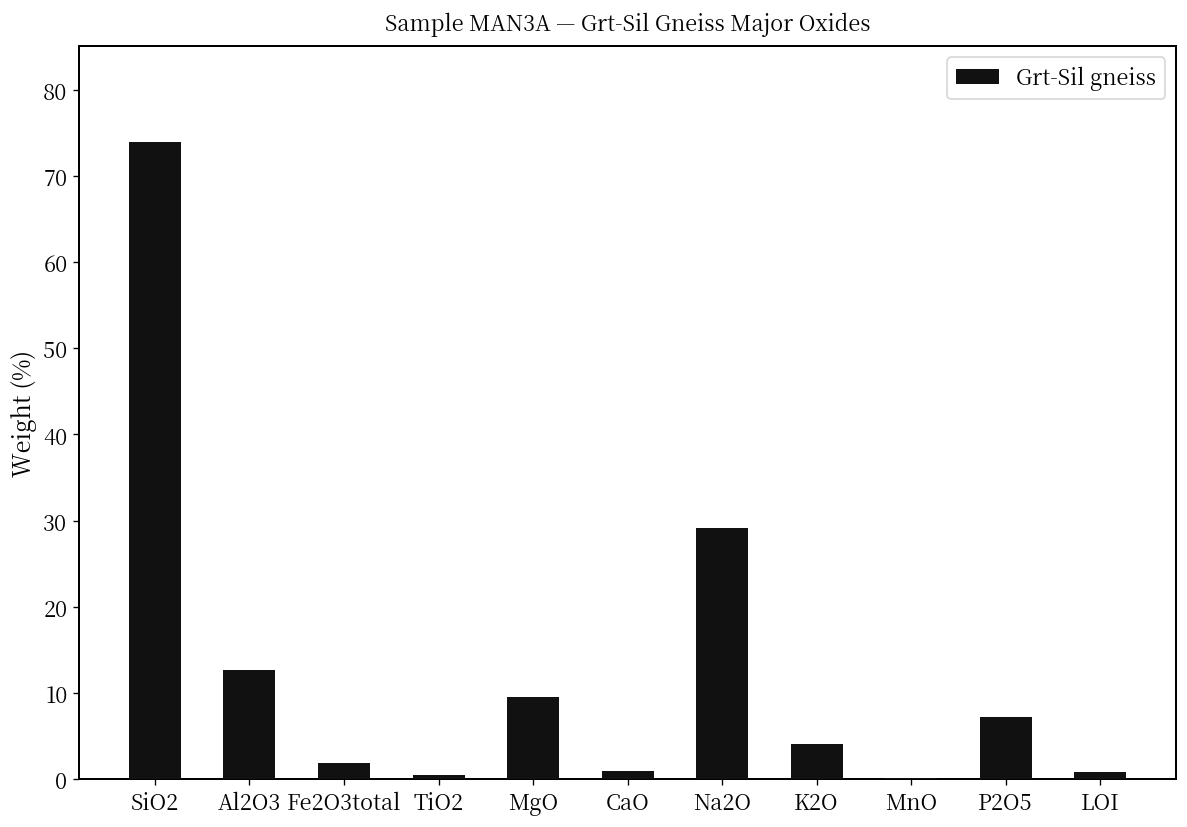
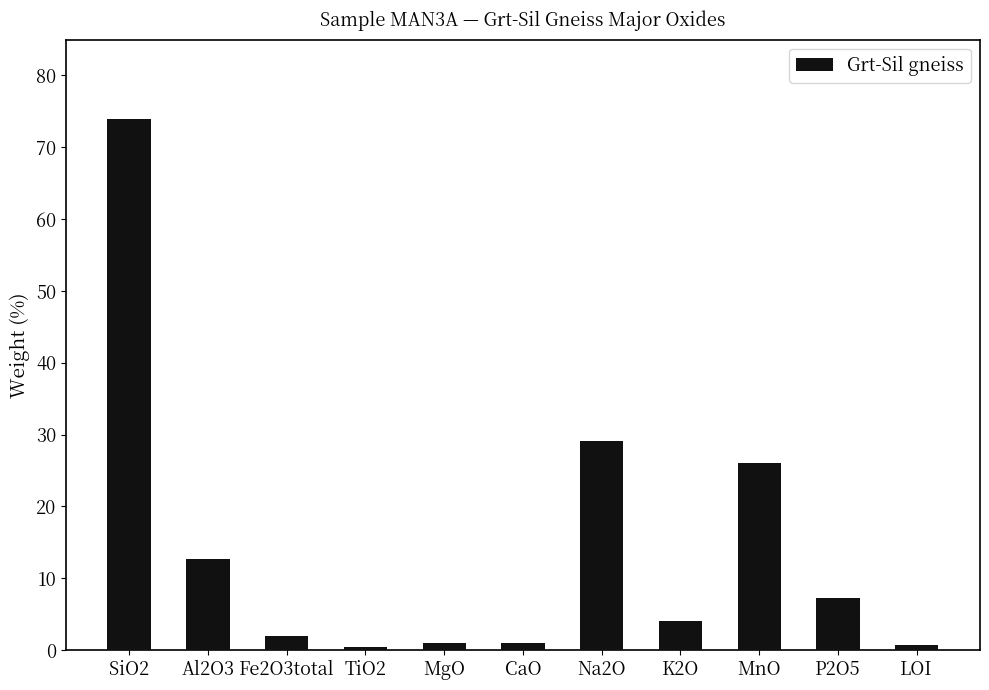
MgO: 10 -> 1
MnO: 0 -> 26
